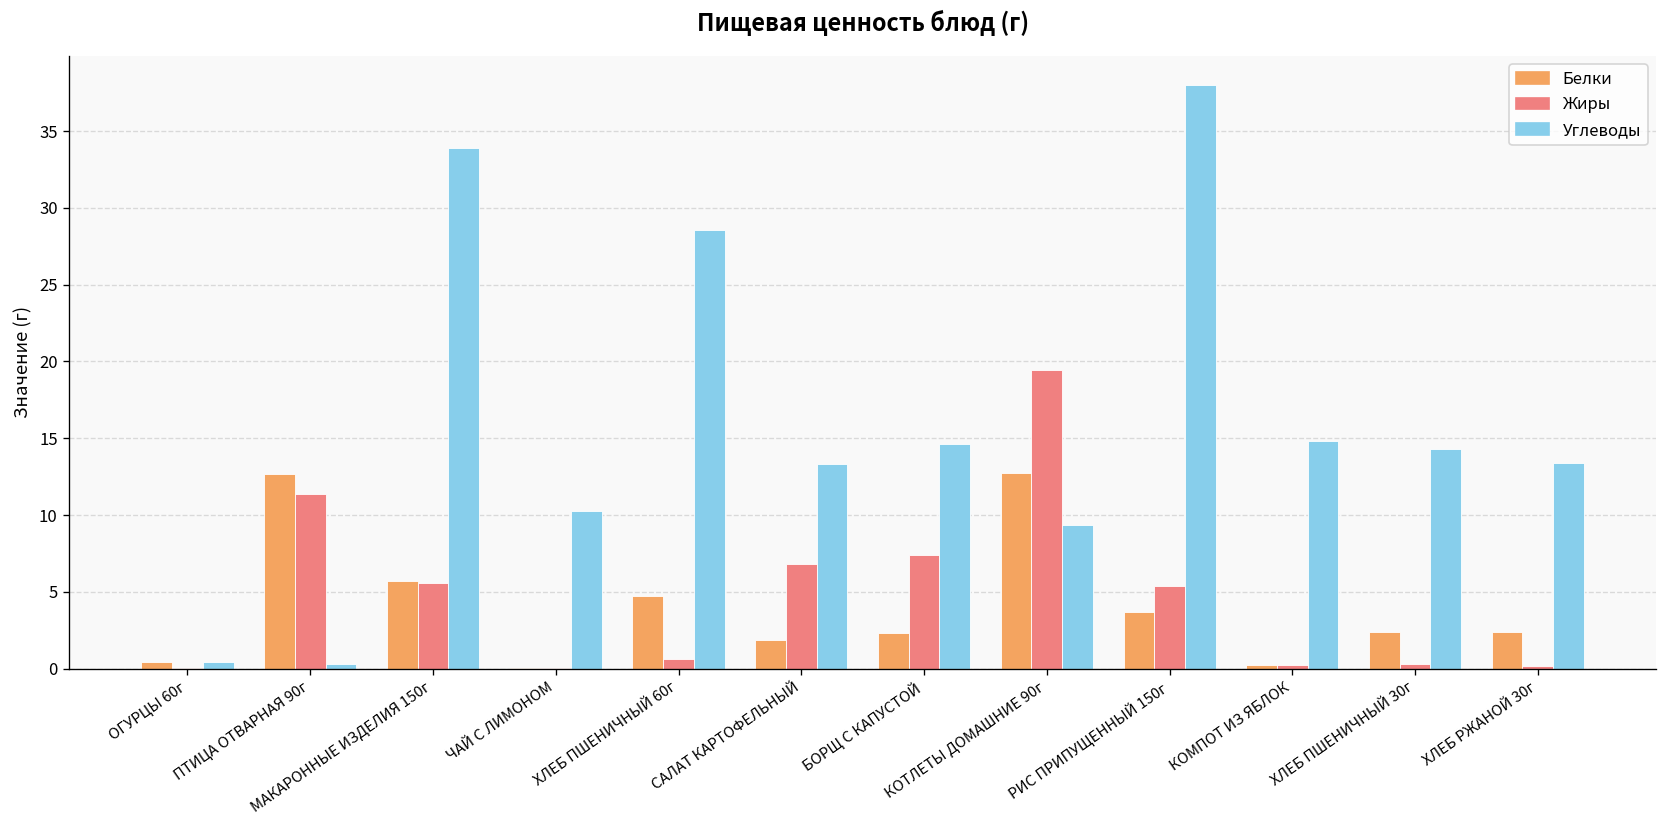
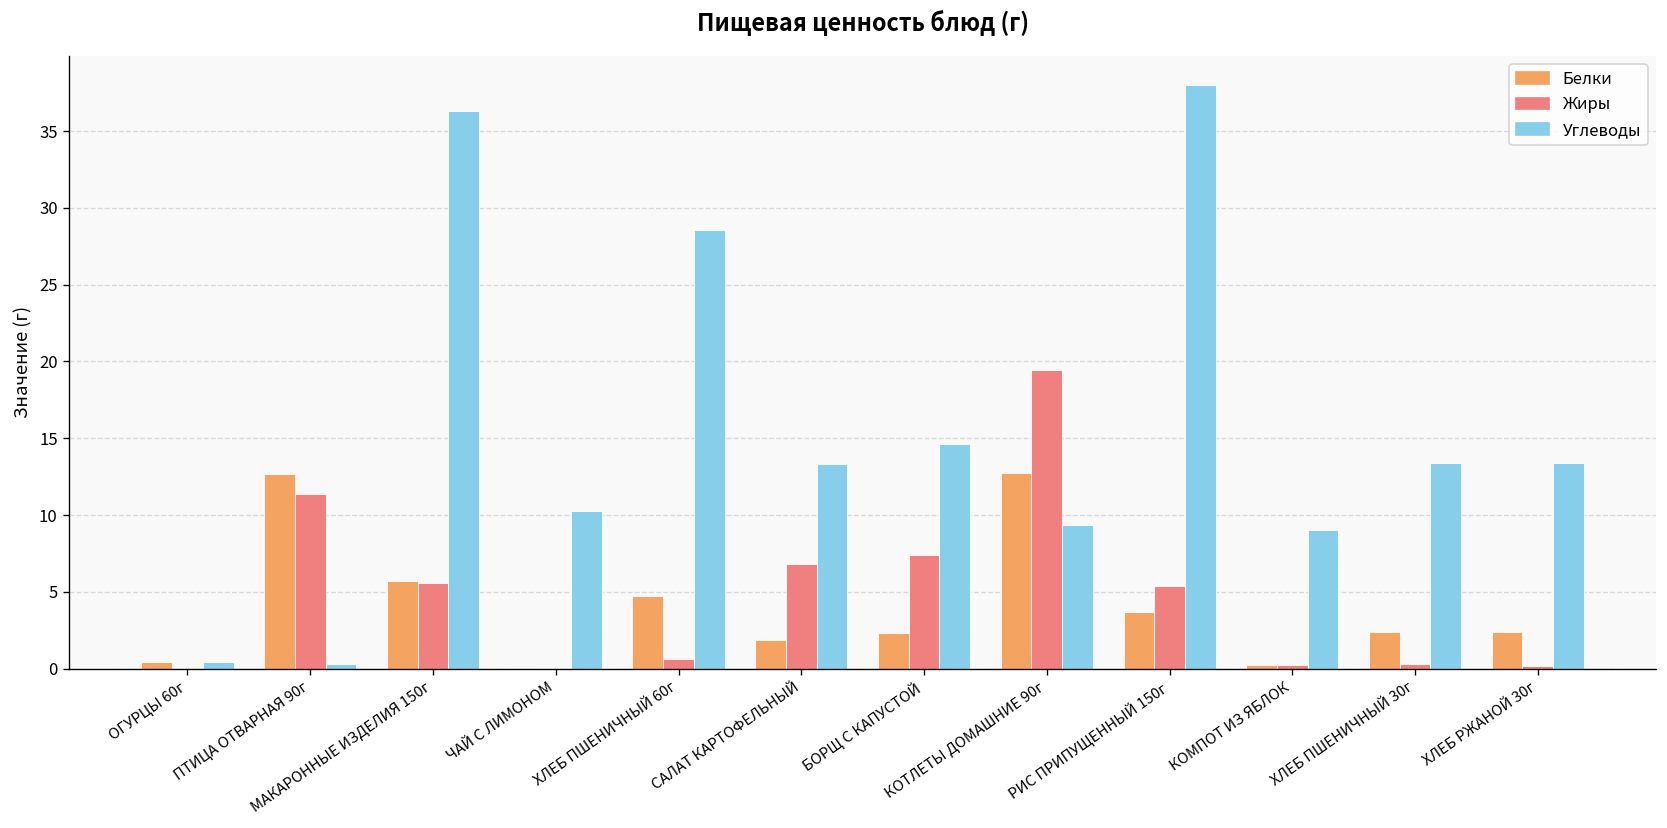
Углеводы, МАКАРОННЫЕ ИЗДЕЛИЯ 150г: 33.9 -> 36.3
Углеводы, КОМПОТ ИЗ ЯБЛОК: 14.8 -> 9.0
Углеводы, ХЛЕБ ПШЕНИЧНЫЙ 30г: 14.3 -> 13.4
